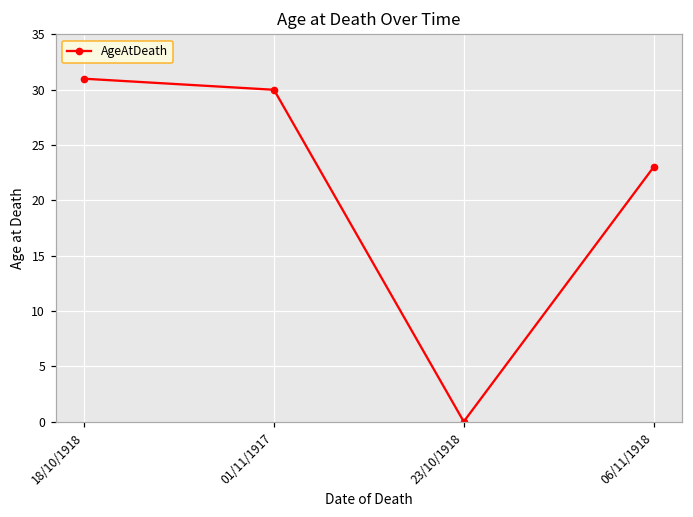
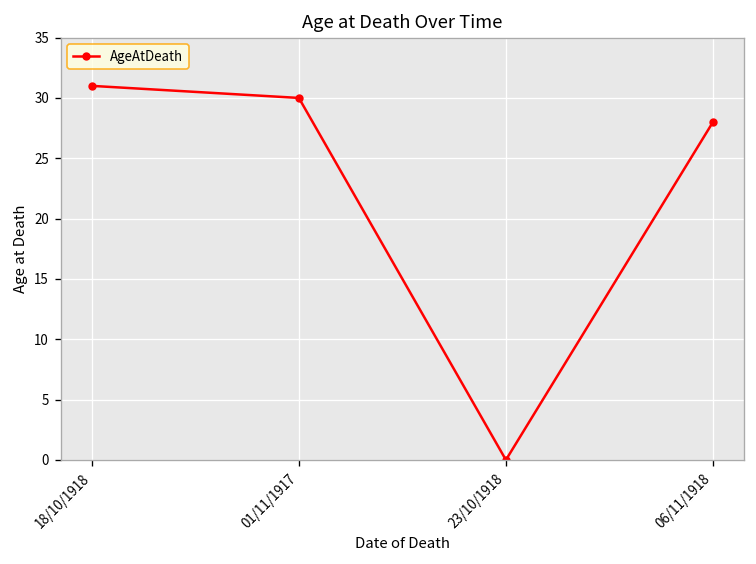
06/11/1918: 23 -> 28
